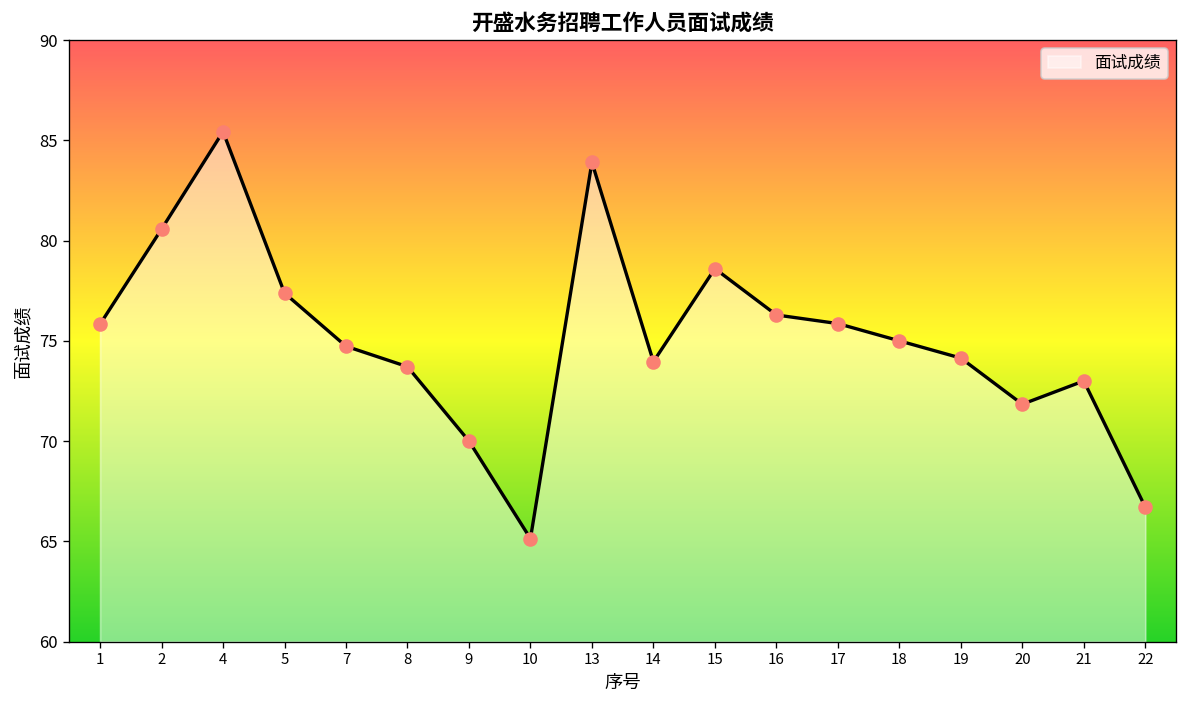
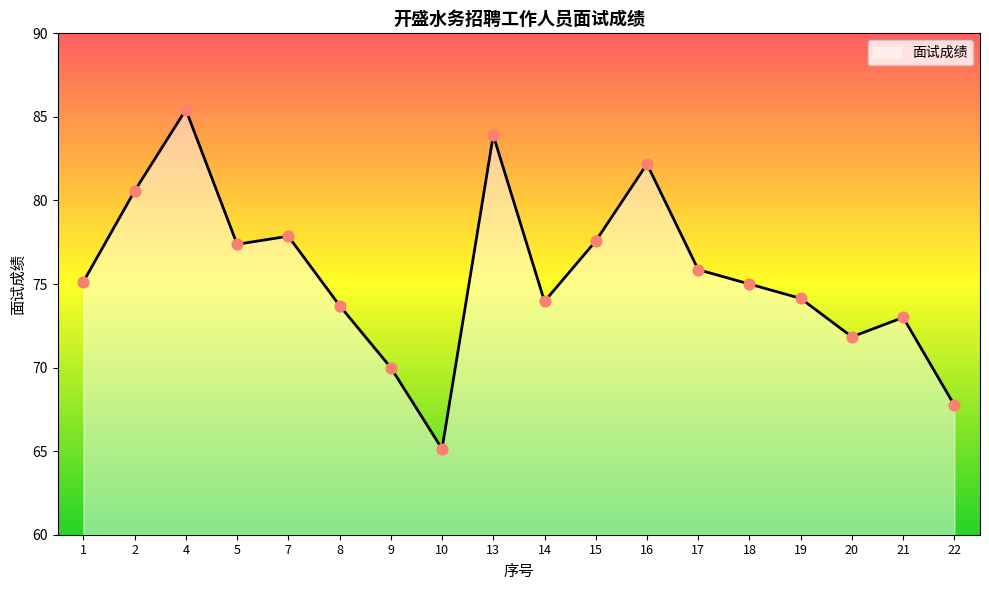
1: 75.8 -> 75.1
7: 74.7 -> 77.9
15: 78.6 -> 77.6
16: 76.3 -> 82.2
22: 66.7 -> 67.8
